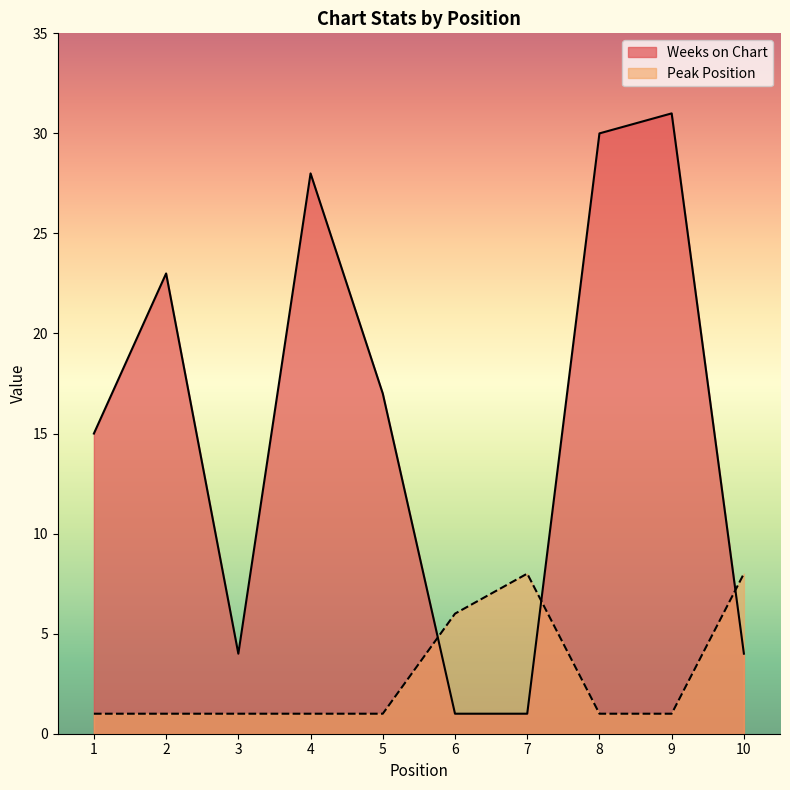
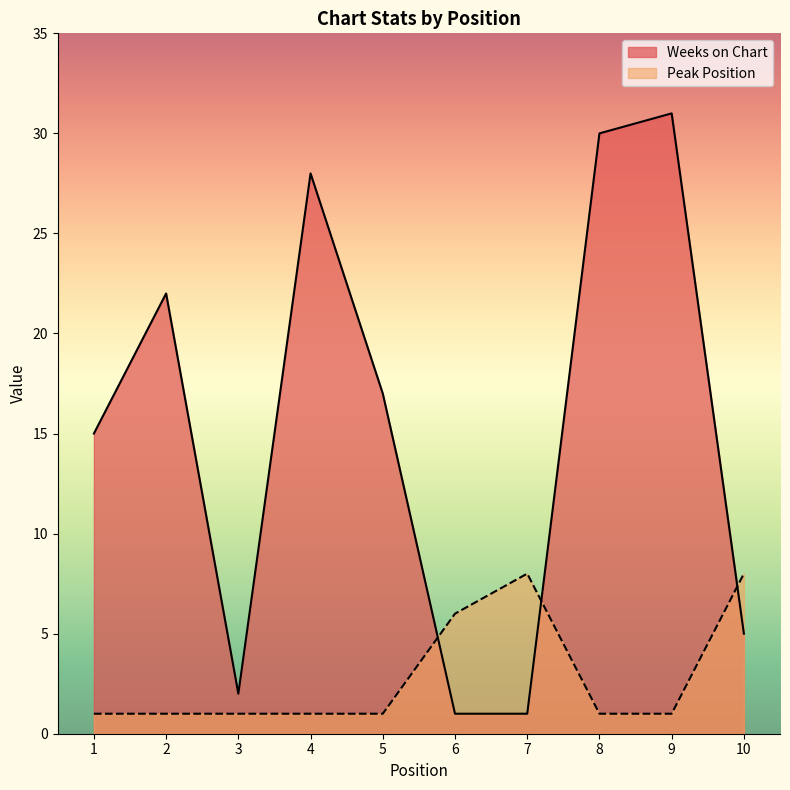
Weeks on Chart, 2: 23 -> 22
Weeks on Chart, 3: 4 -> 2
Weeks on Chart, 10: 4 -> 5
